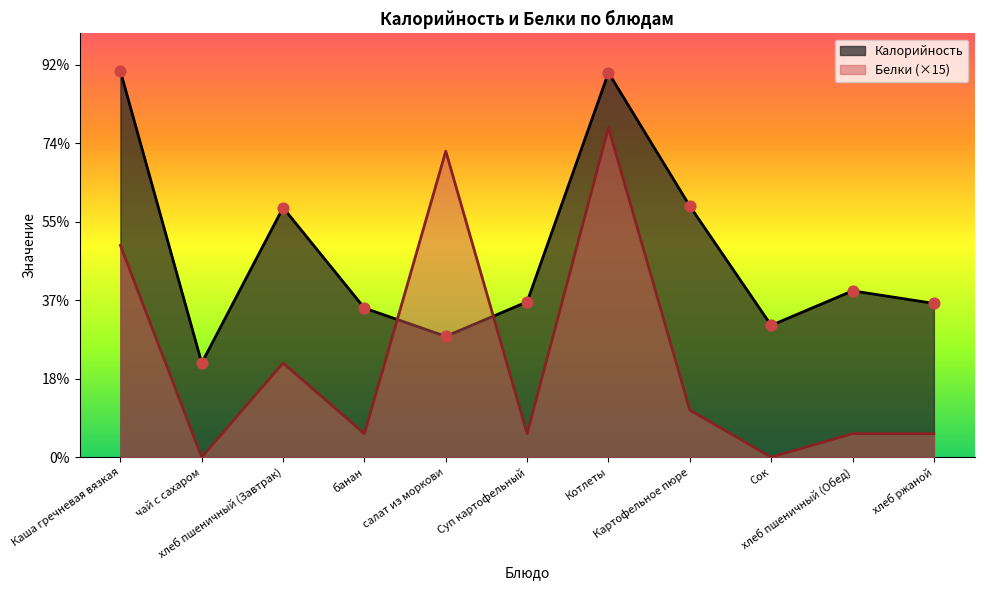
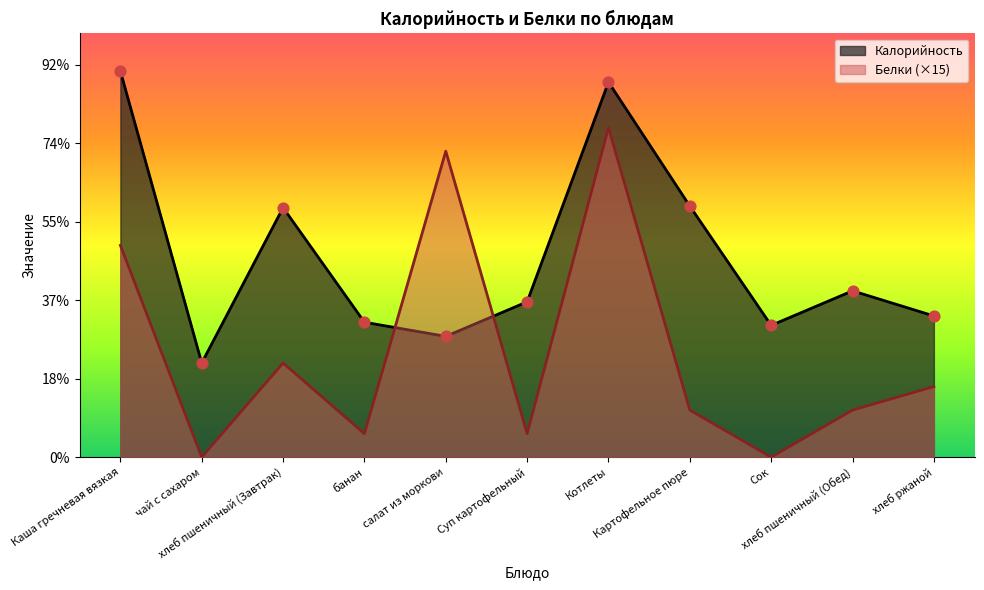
Калорийность, банан: 35% -> 32%
Калорийность, Котлеты: 90% -> 88%
Белки (×15), хлеб пшеничный (Обед): 6% -> 11%
Калорийность, хлеб ржаной: 36% -> 33%
Белки (×15), хлеб ржаной: 6% -> 17%
